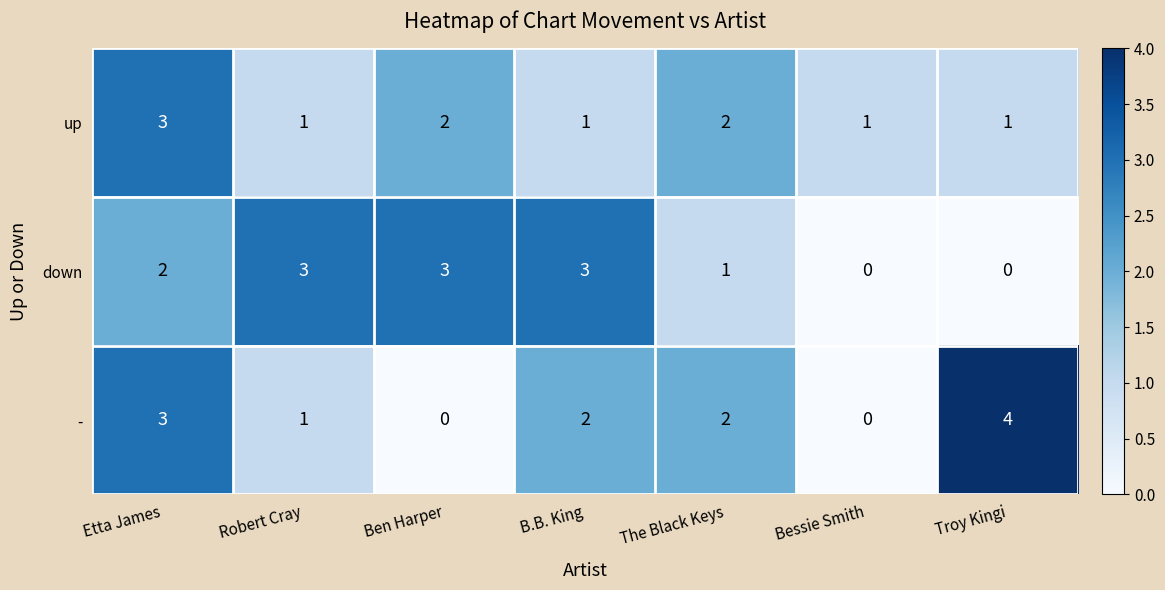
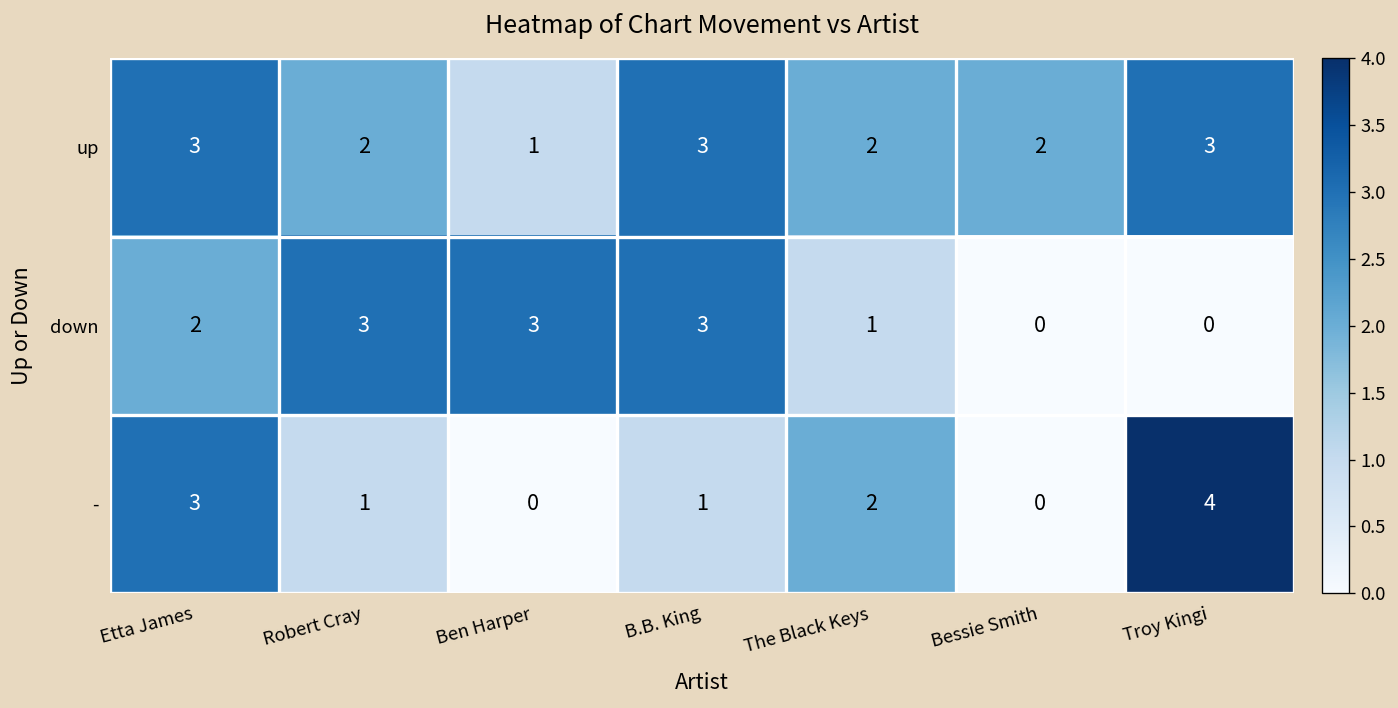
up, Robert Cray: 1 -> 2
up, Ben Harper: 2 -> 1
up, B.B. King: 1 -> 3
up, Bessie Smith: 1 -> 2
up, Troy Kingi: 1 -> 3
-, B.B. King: 2 -> 1
